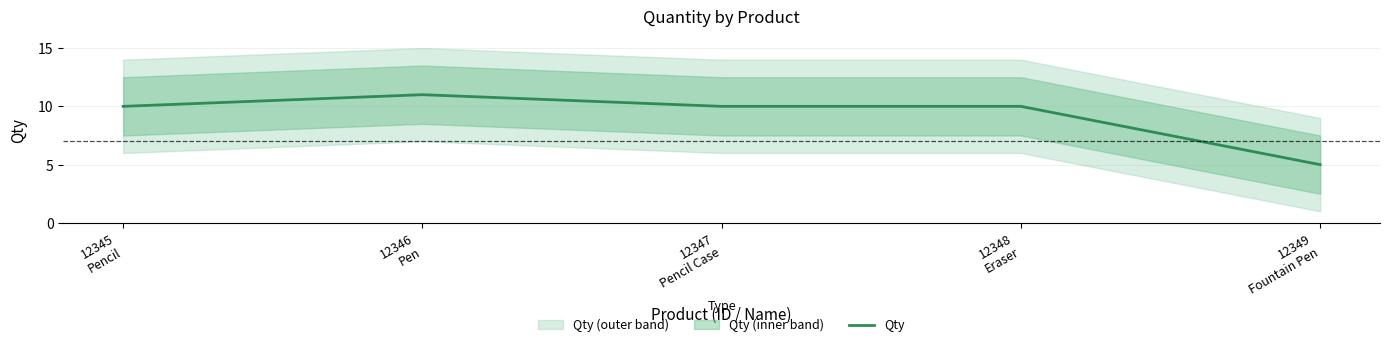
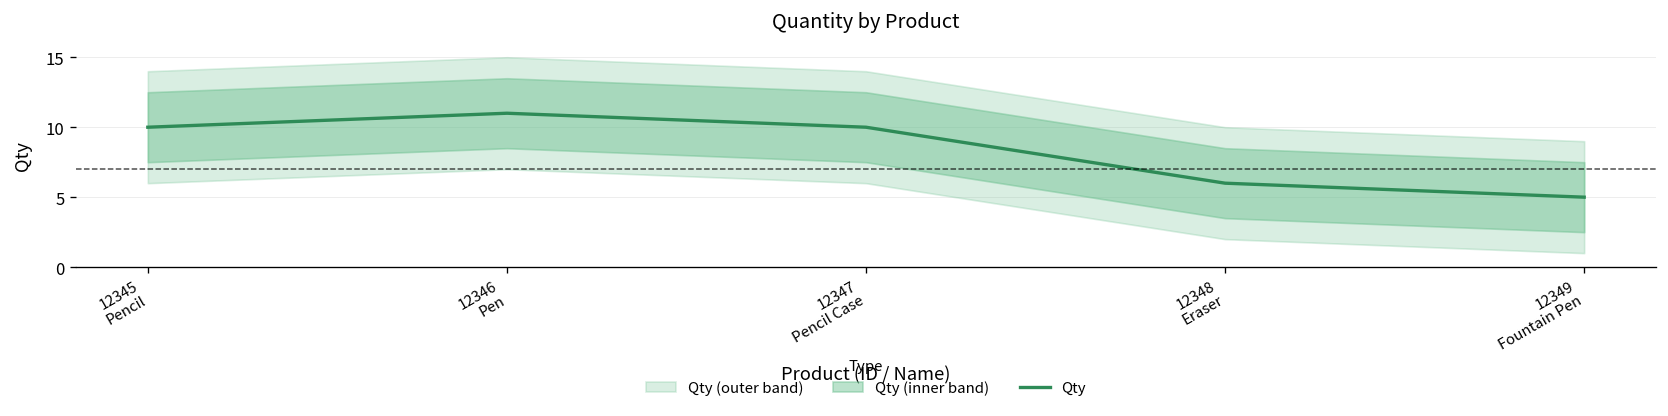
Qty, 12348 Eraser: 10 -> 6
